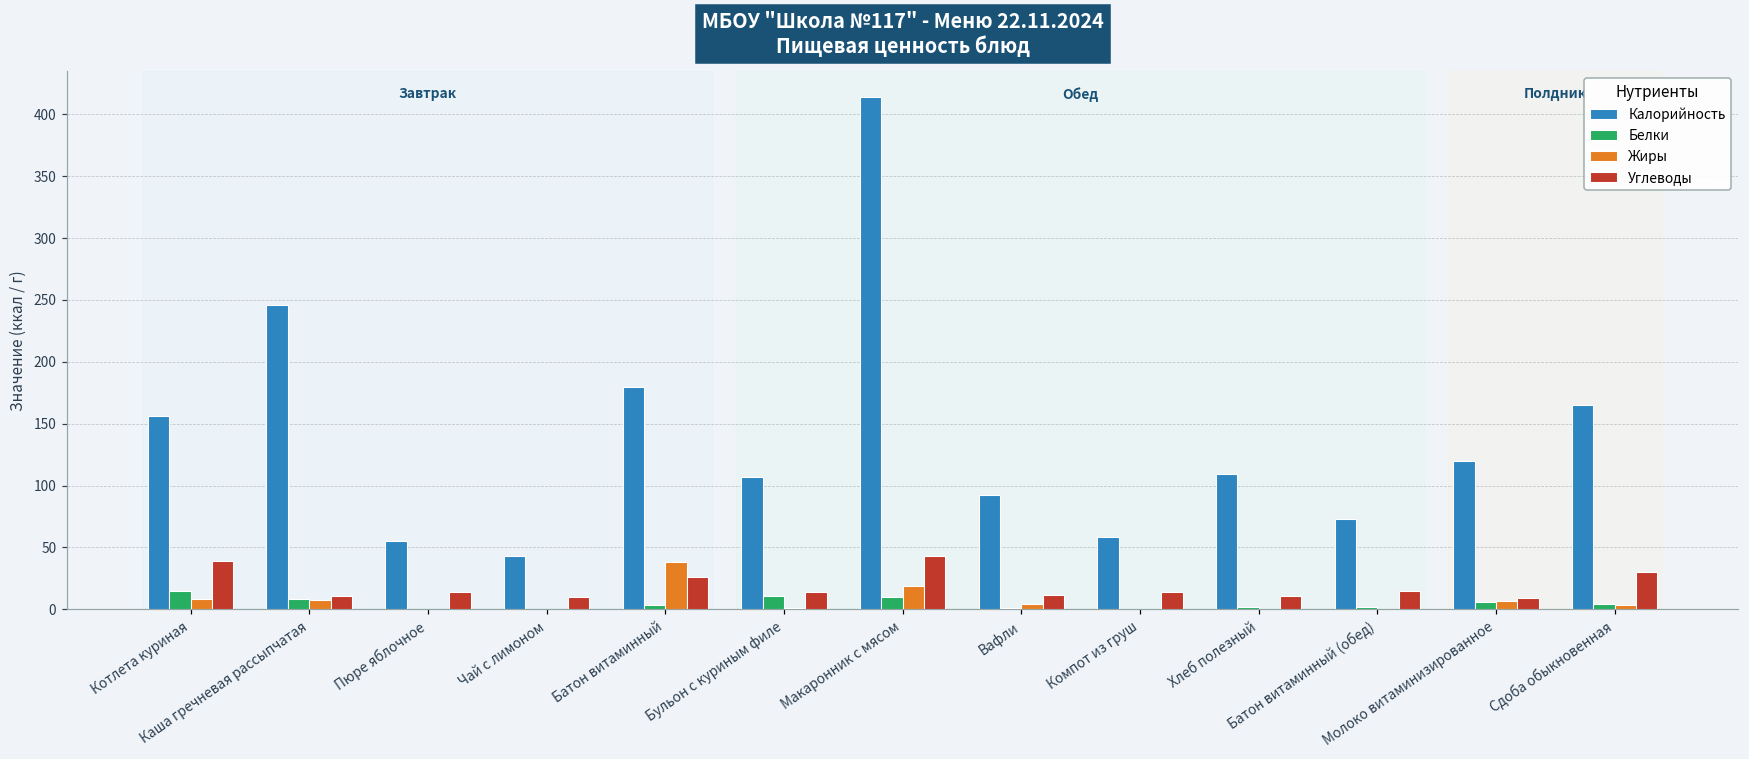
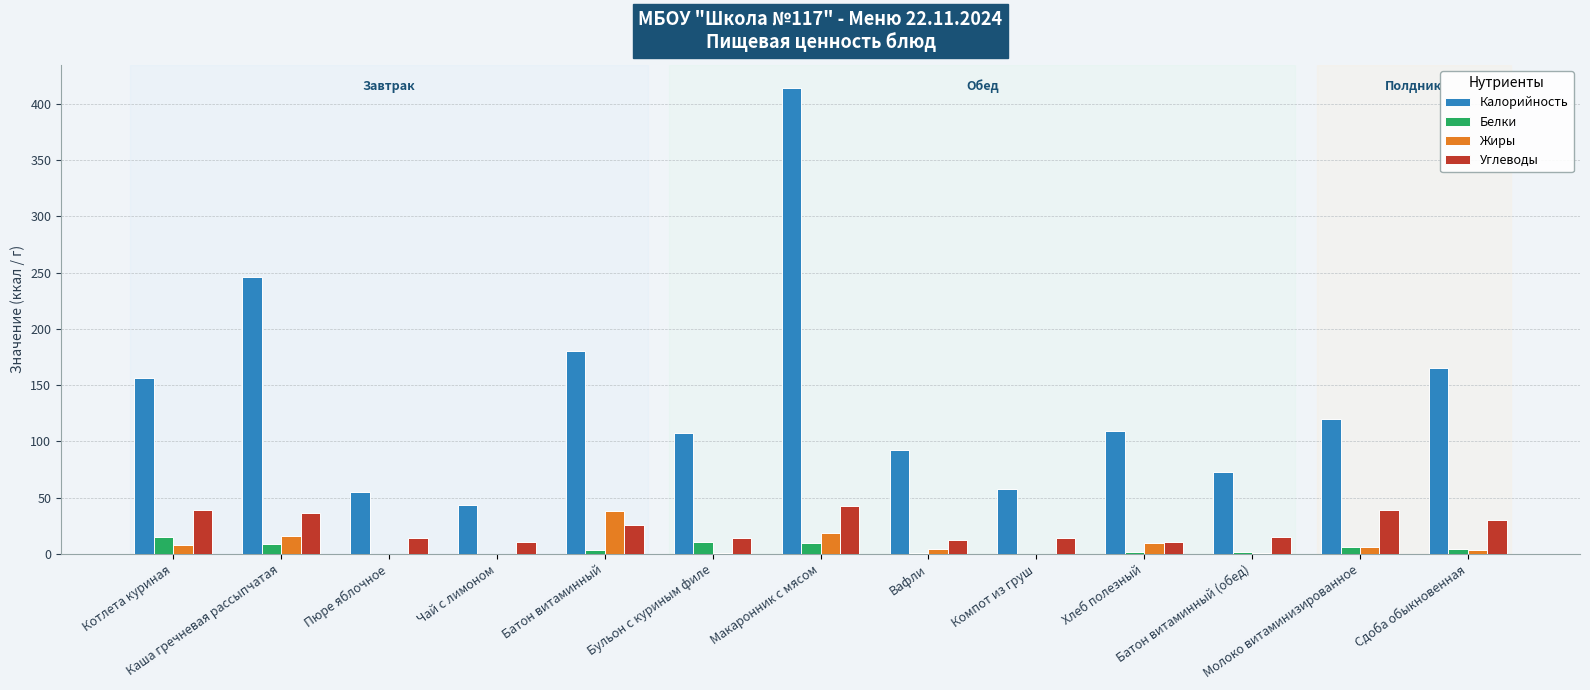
Жиры, Каша гречневая рассыпчатая: 7 -> 16
Углеводы, Каша гречневая рассыпчатая: 11 -> 37
Жиры, Хлеб полезный: 0 -> 10
Углеводы, Молоко витаминизированное: 9 -> 39
